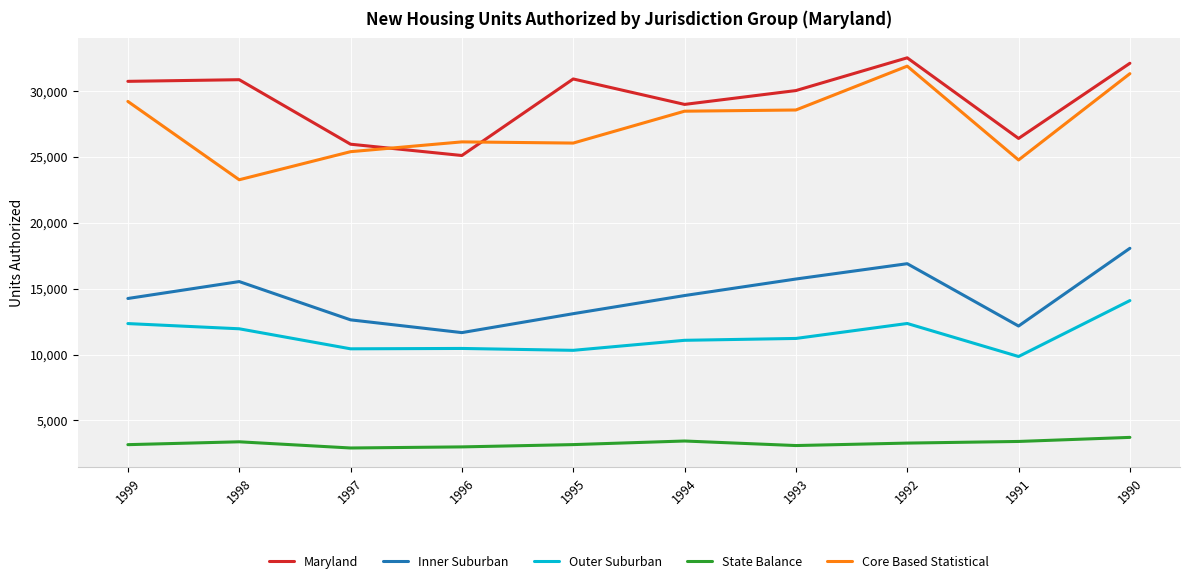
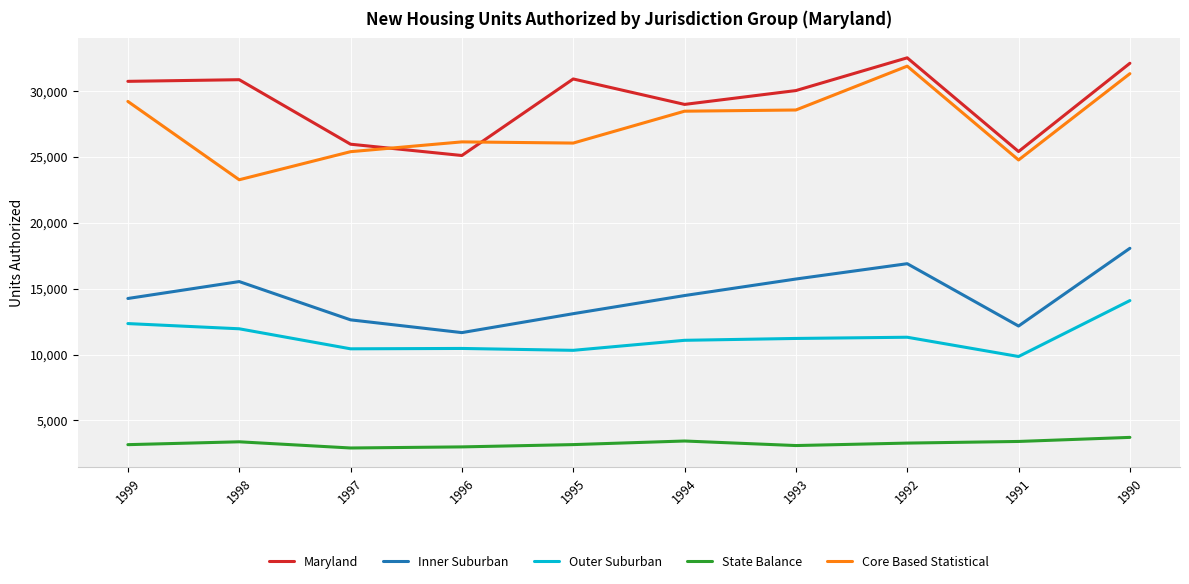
Outer Suburban, 1992: 12,400 -> 11,300
Maryland, 1991: 26,400 -> 25,400
